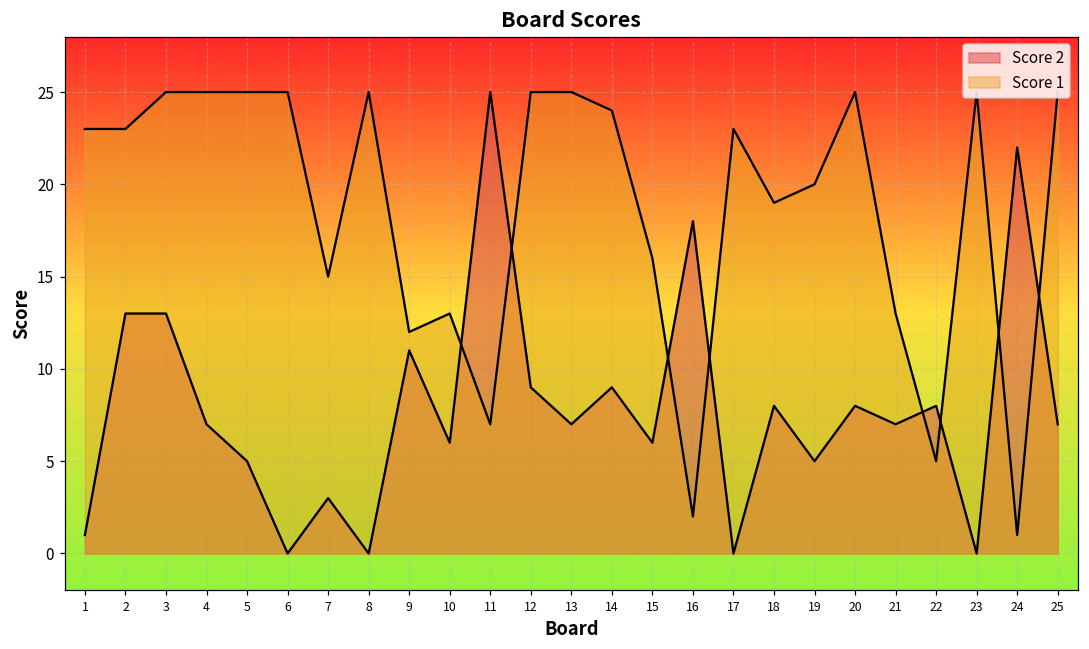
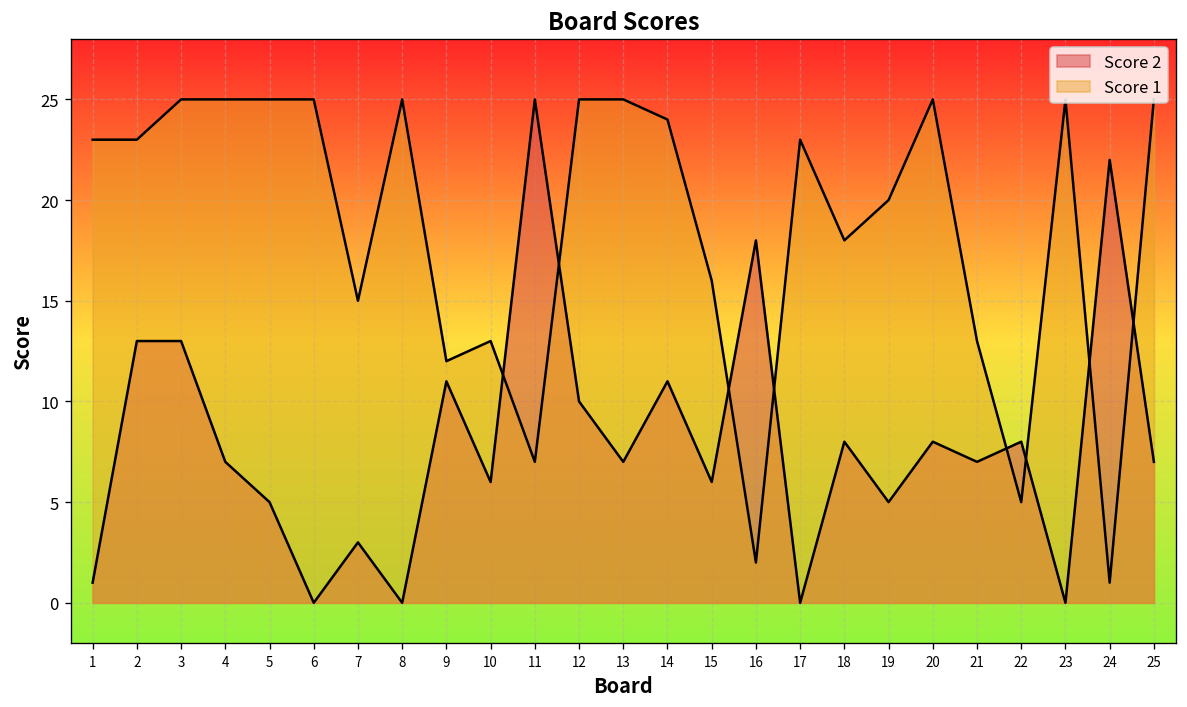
Score 2, 12: 9 -> 10
Score 2, 14: 9 -> 11
Score 1, 18: 19 -> 18
